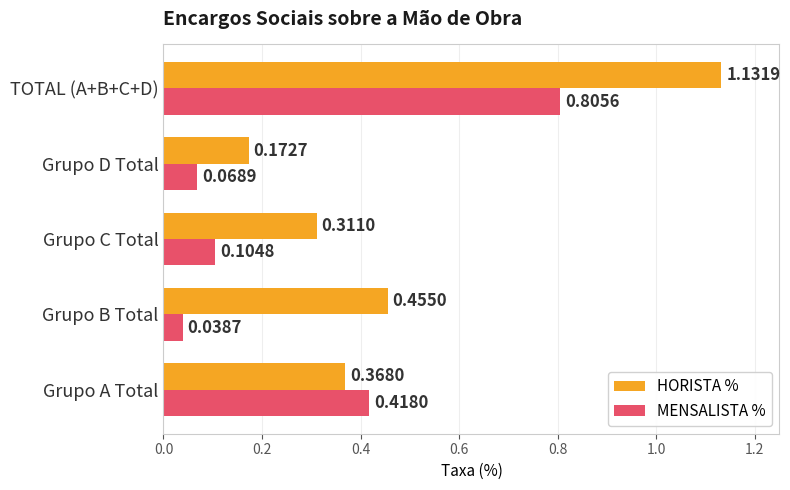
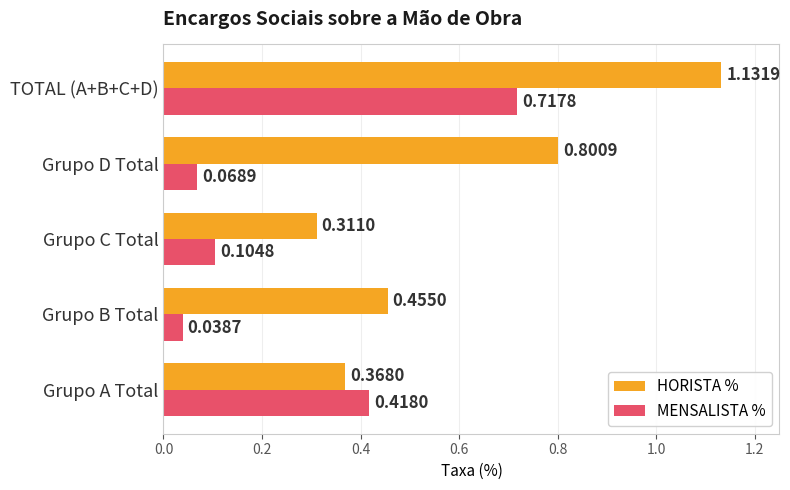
MENSALISTA %, TOTAL (A+B+C+D): 0.8056 -> 0.7178
HORISTA %, Grupo D Total: 0.1727 -> 0.8009
